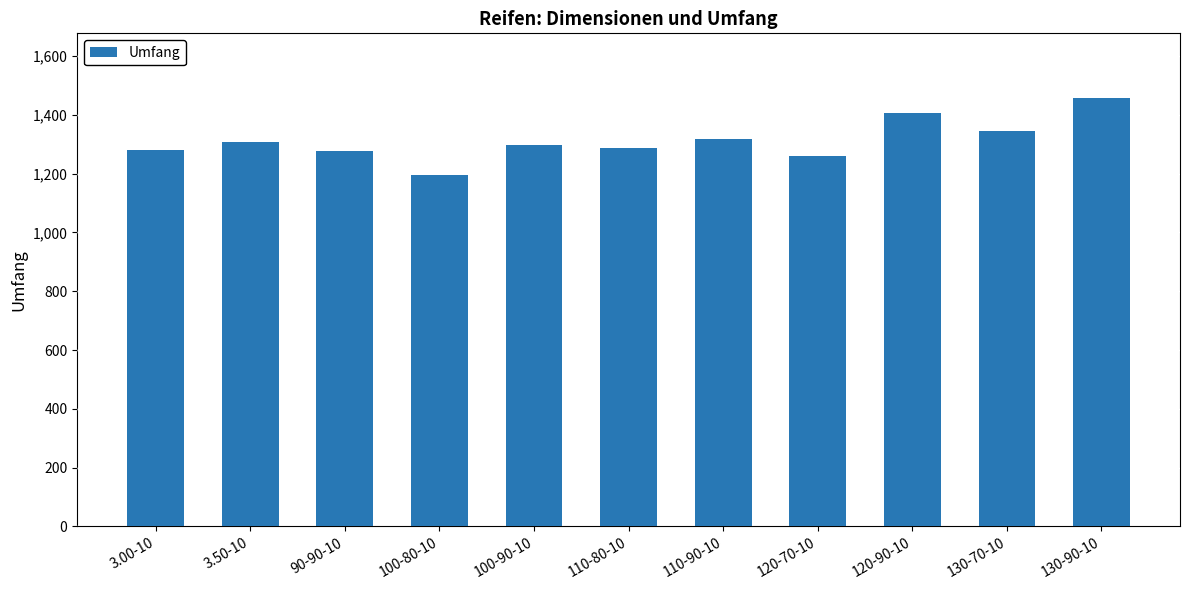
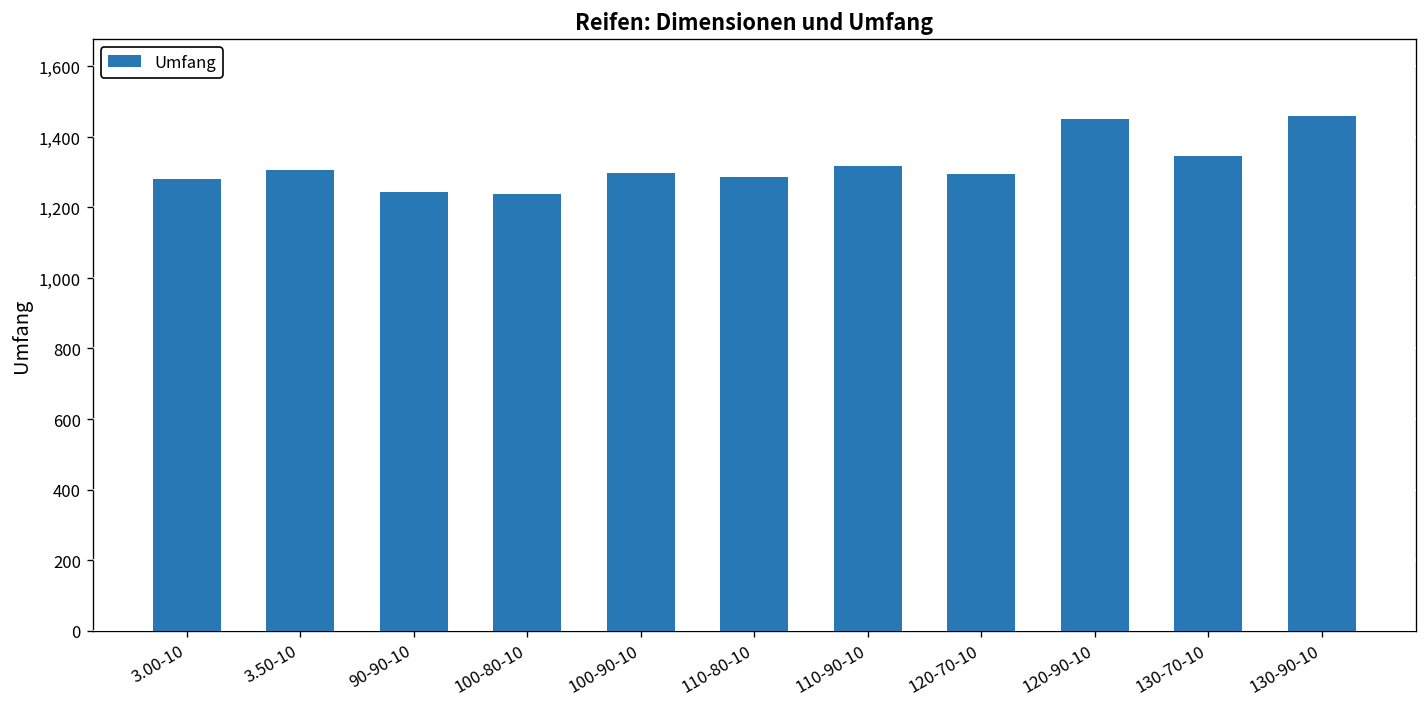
90-90-10: 1,280 -> 1,240
100-80-10: 1,200 -> 1,240
120-70-10: 1,260 -> 1,290
120-90-10: 1,410 -> 1,450
